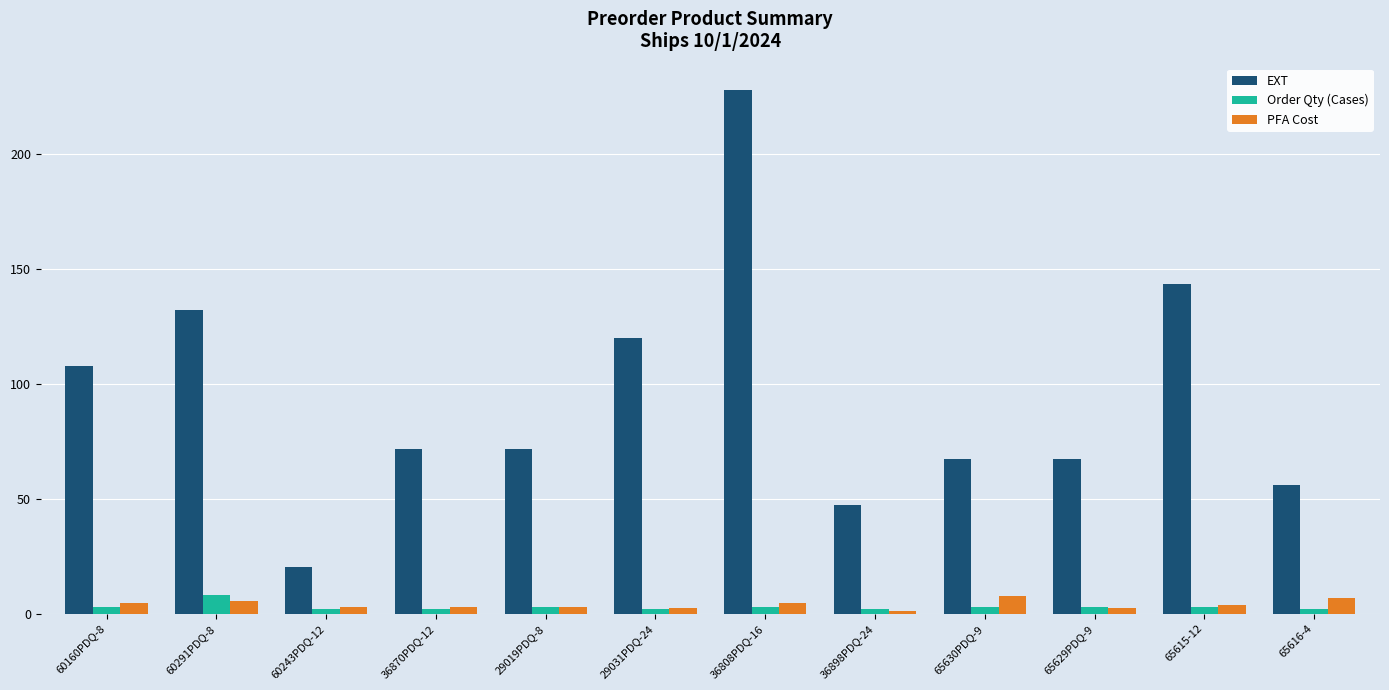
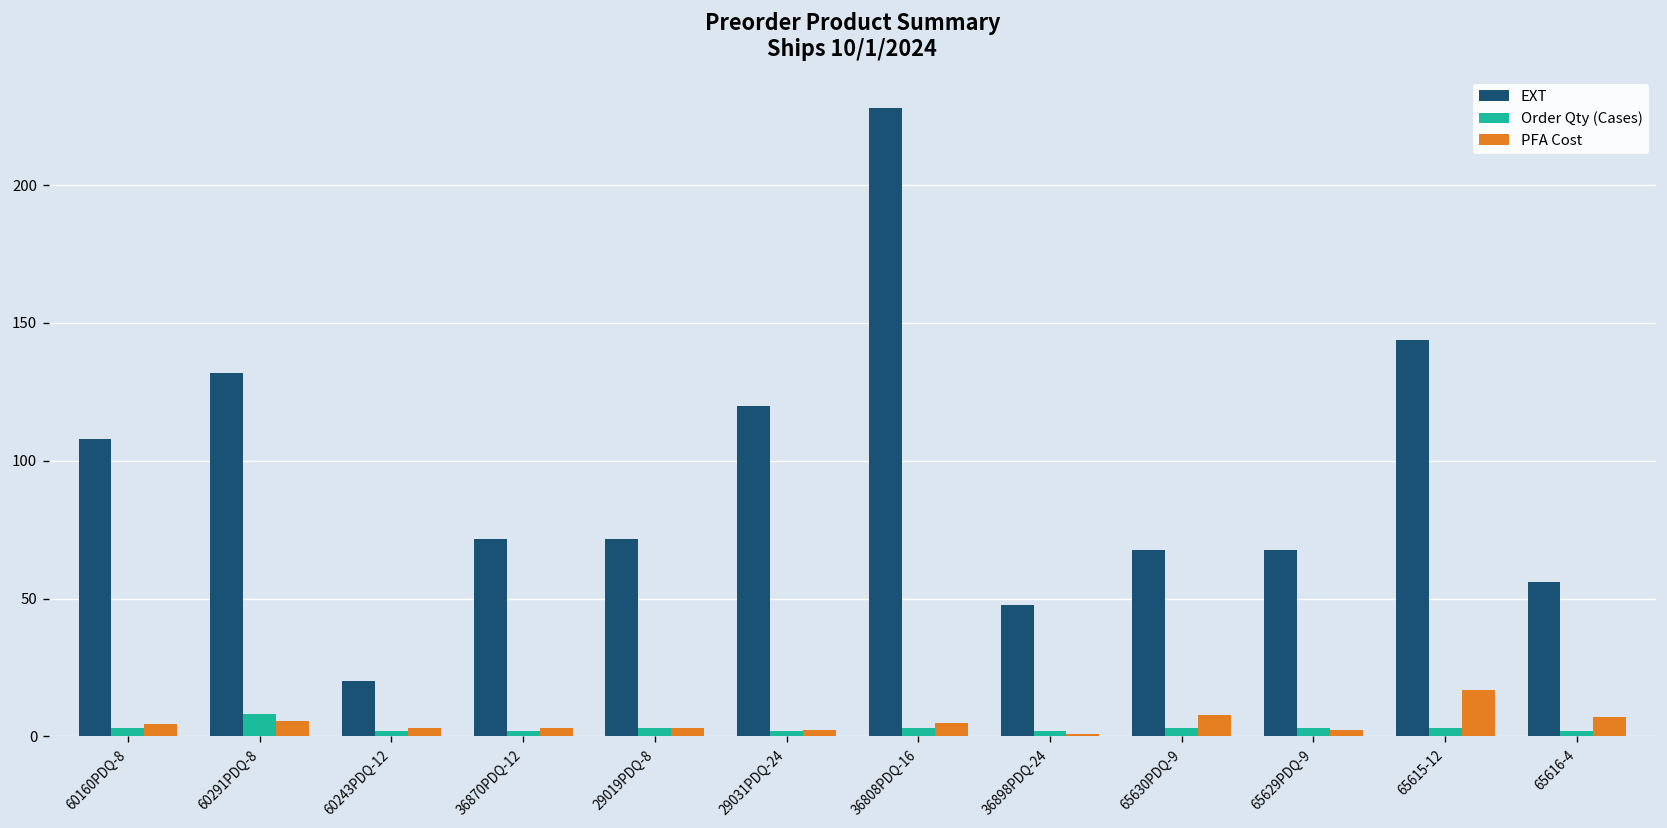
PFA Cost, 65615-12: 4 -> 17
